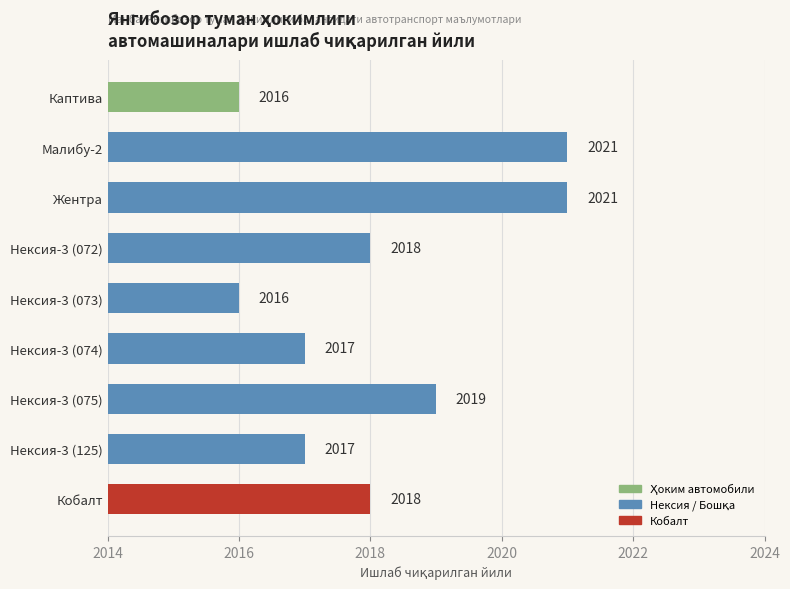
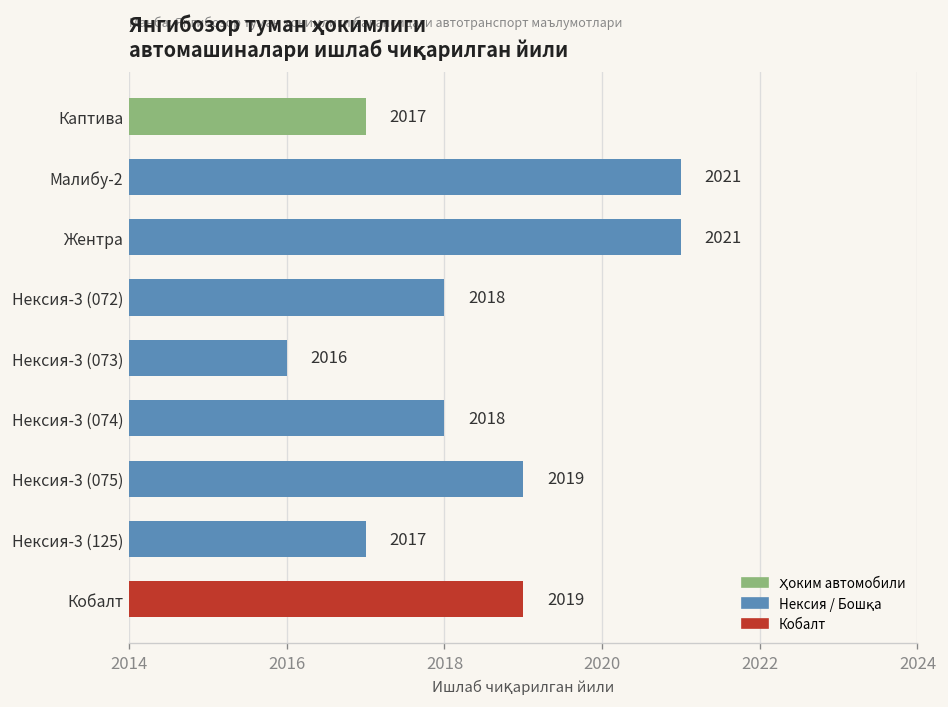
Каптива: 2016 -> 2017
Нексия-3 (074): 2017 -> 2018
Кобалт: 2018 -> 2019
